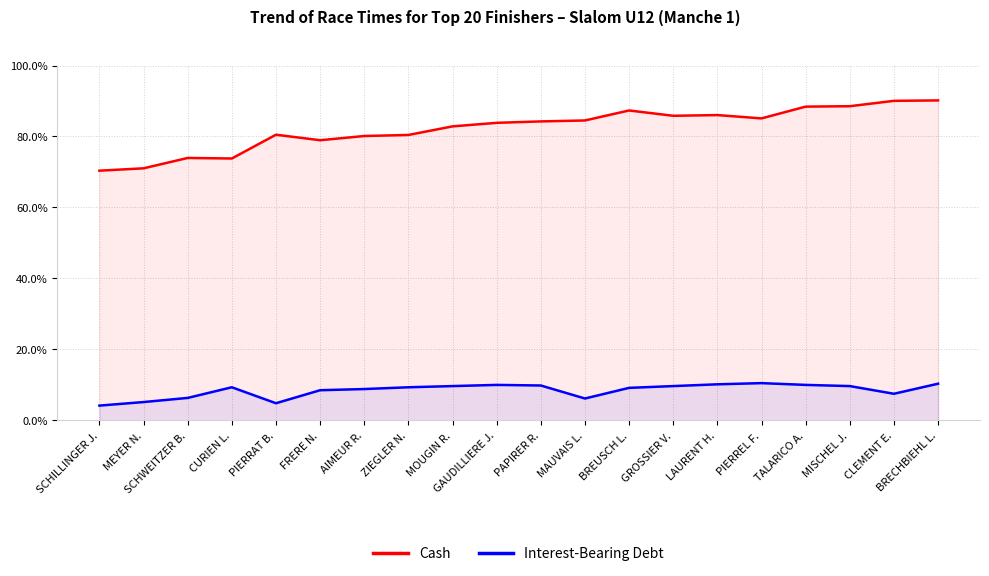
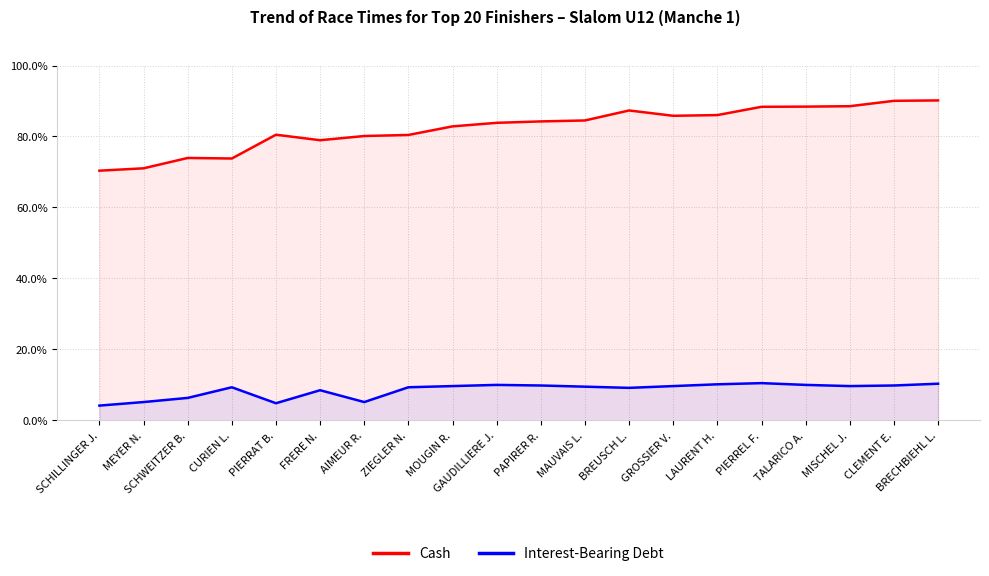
Interest-Bearing Debt, AIMEUR R.: 9% -> 5%
Interest-Bearing Debt, MAUVAIS L.: 6% -> 10%
Cash, PIERREL F.: 85% -> 88%
Interest-Bearing Debt, CLEMENT E.: 8% -> 10%
